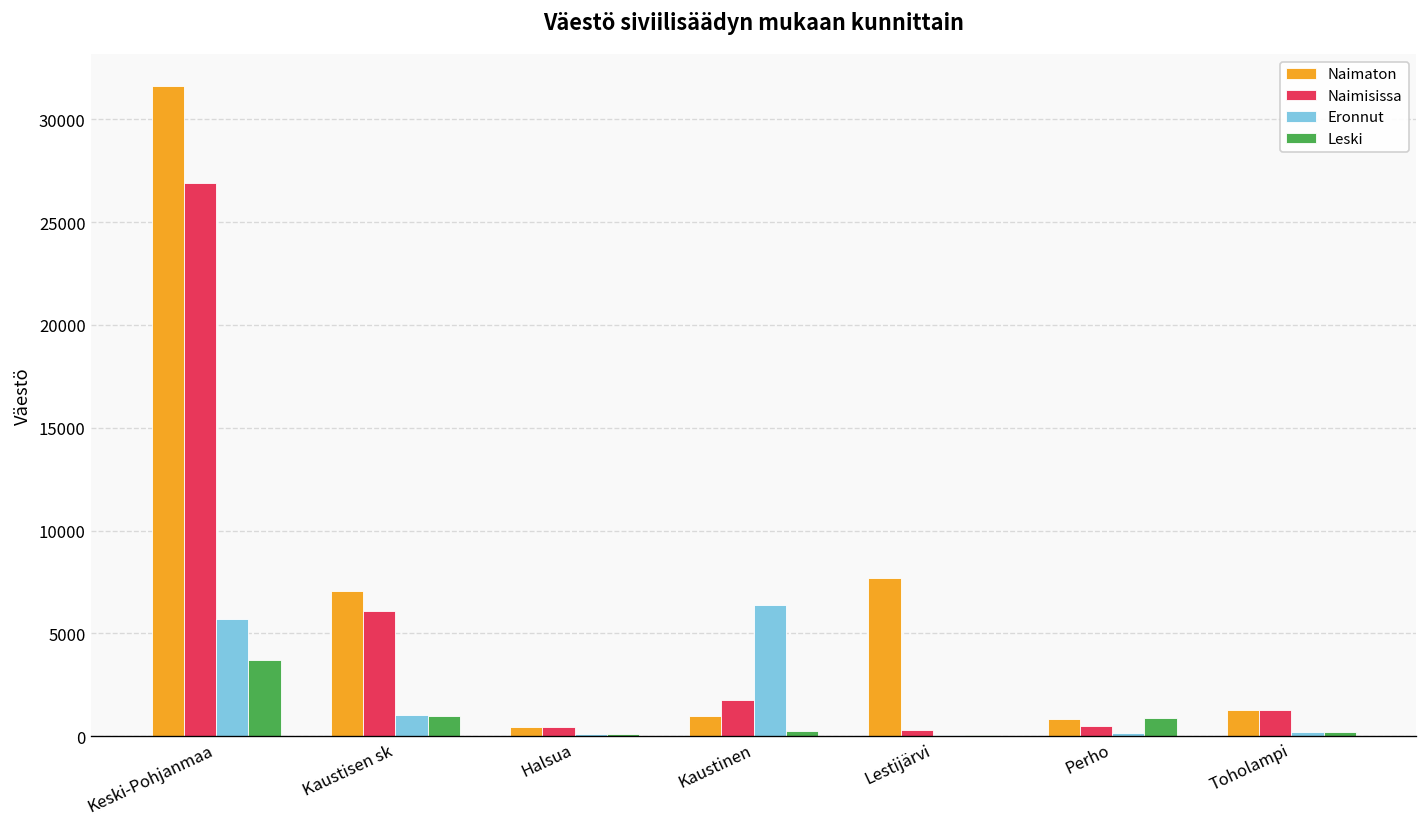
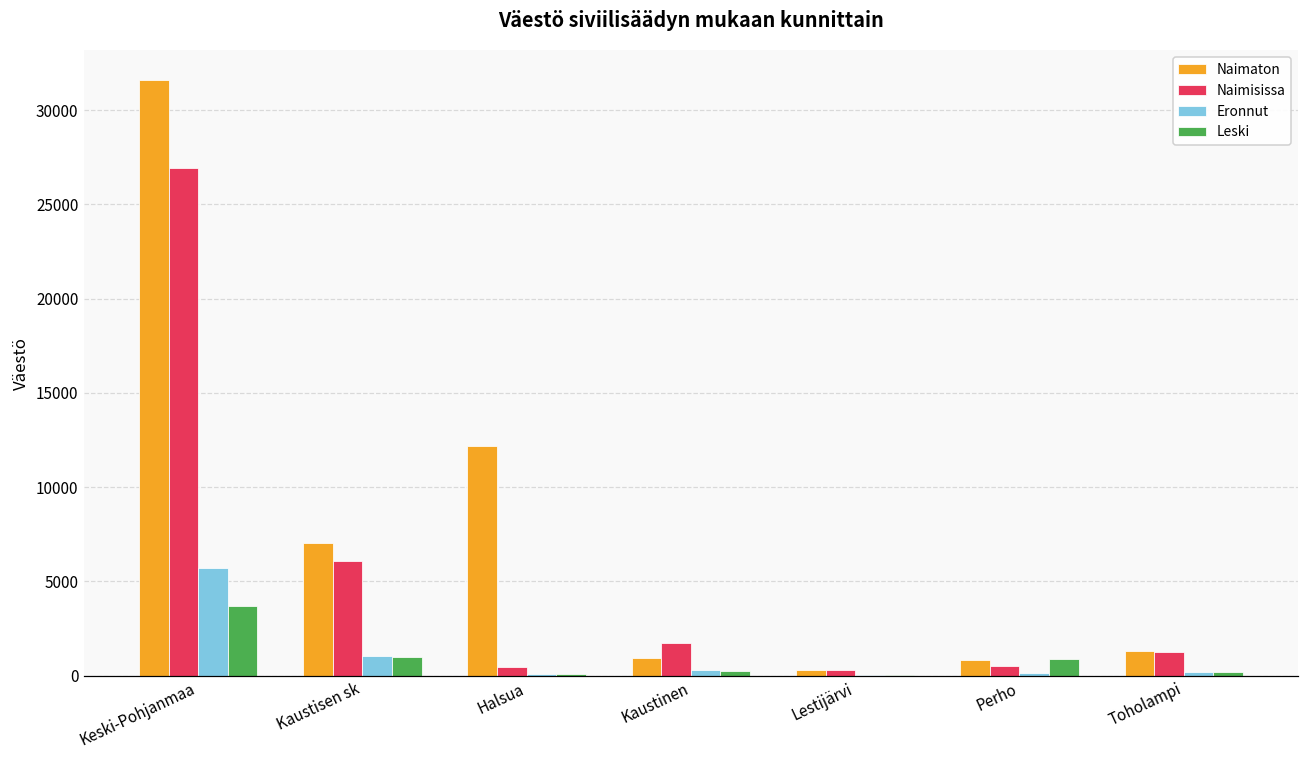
Naimaton, Halsua: 400 -> 12200
Eronnut, Kaustinen: 6400 -> 300
Naimaton, Lestijärvi: 7700 -> 300
